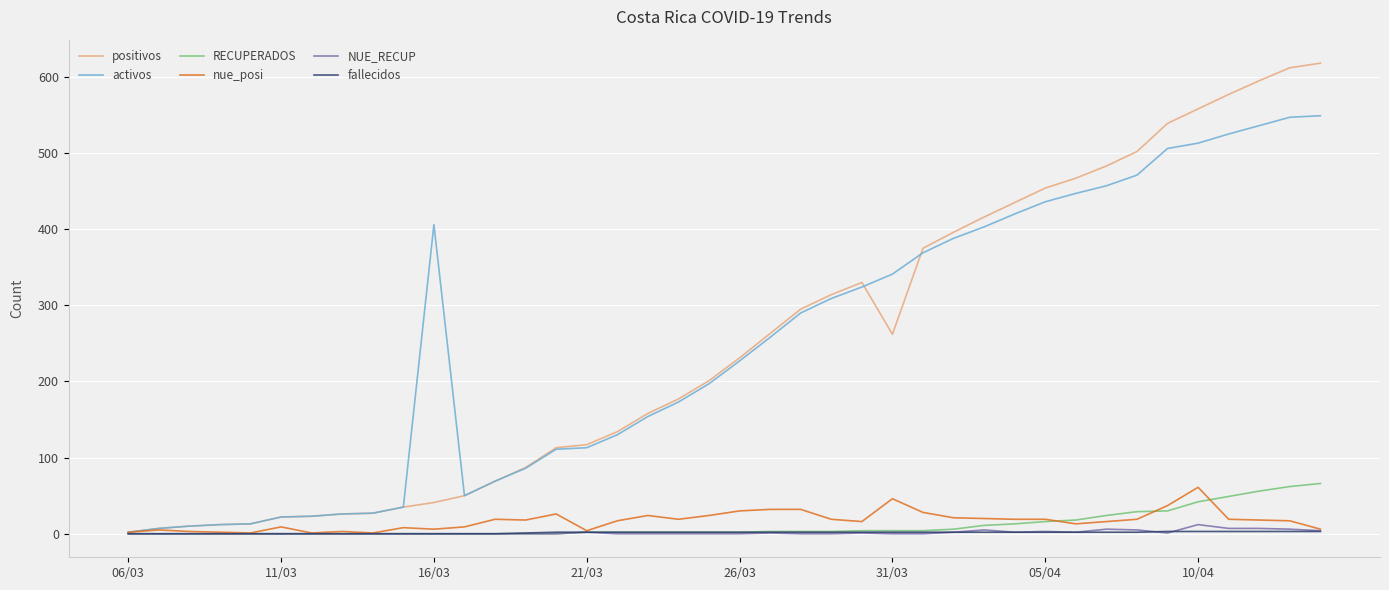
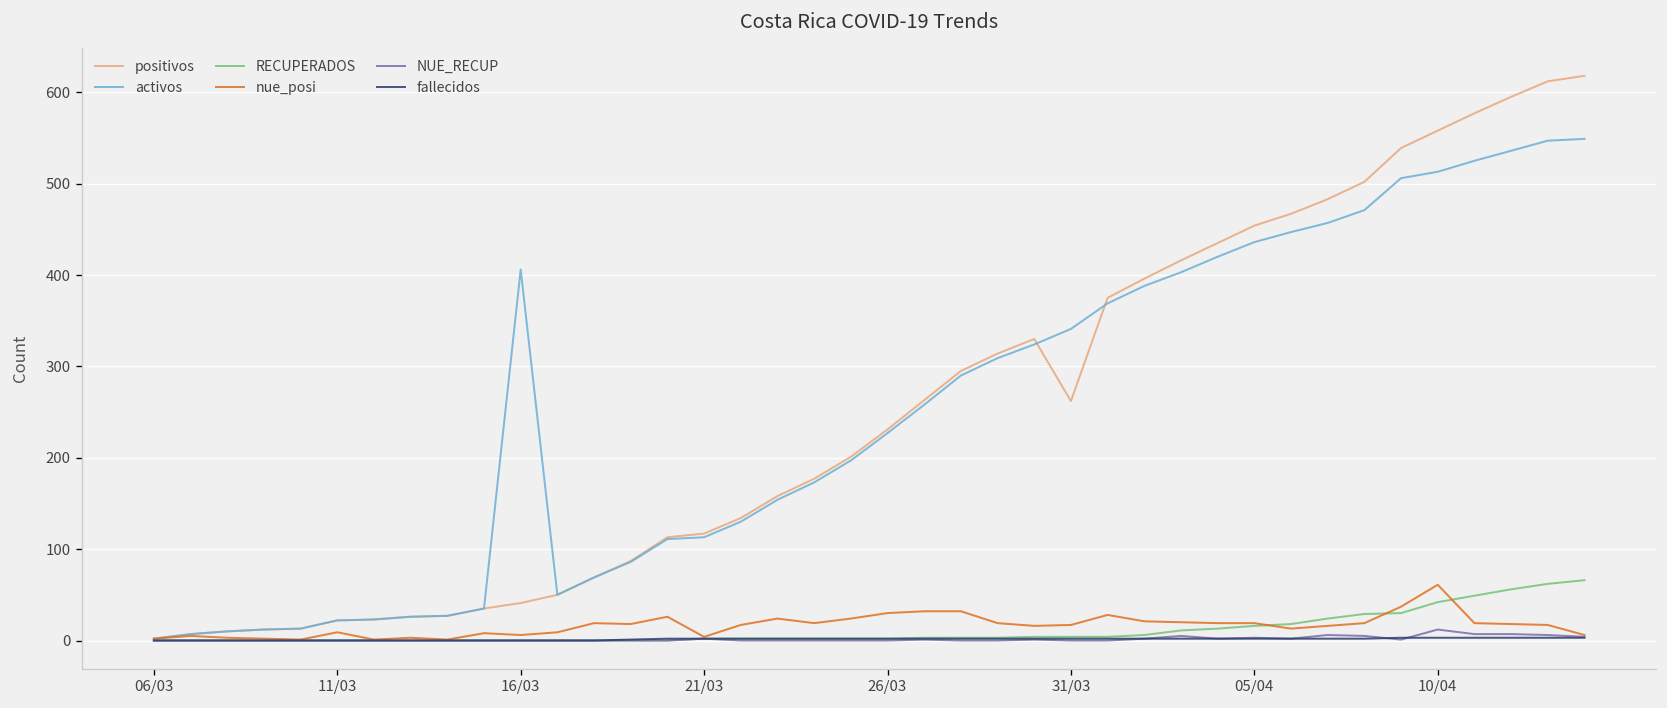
nue_posi, 31/03: 50 -> 20
